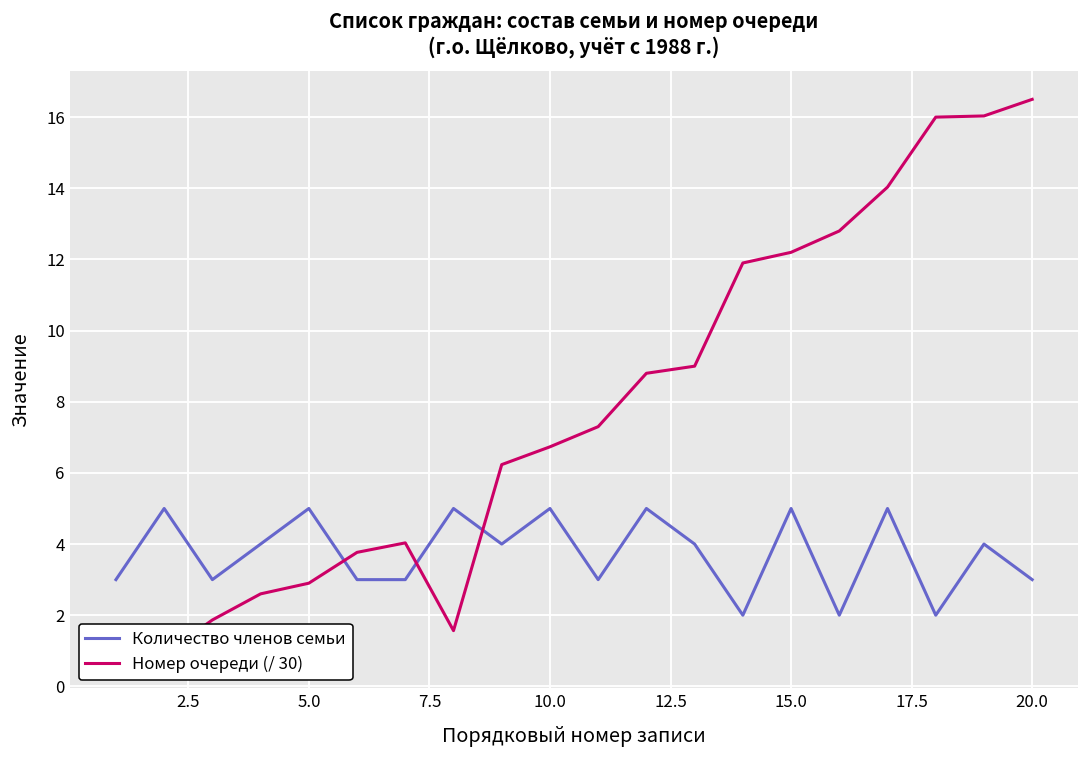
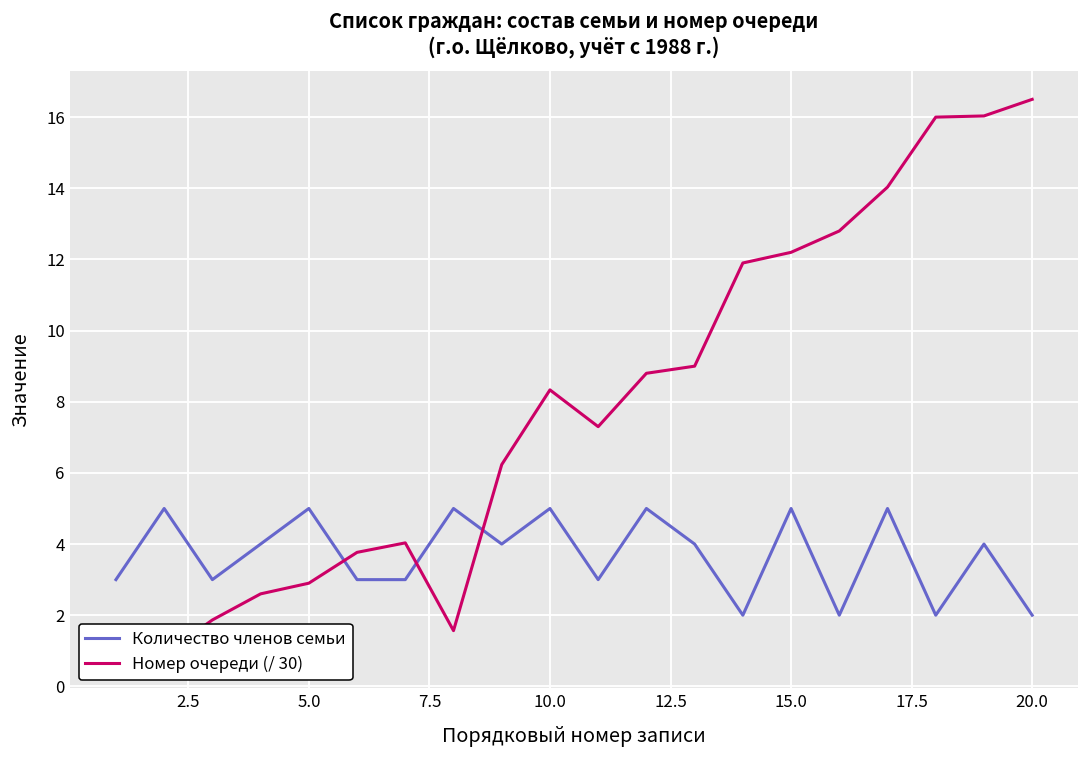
Номер очереди (/ 30), 10.0: 6.7 -> 8.3
Количество членов семьи, 20.0: 3 -> 2
